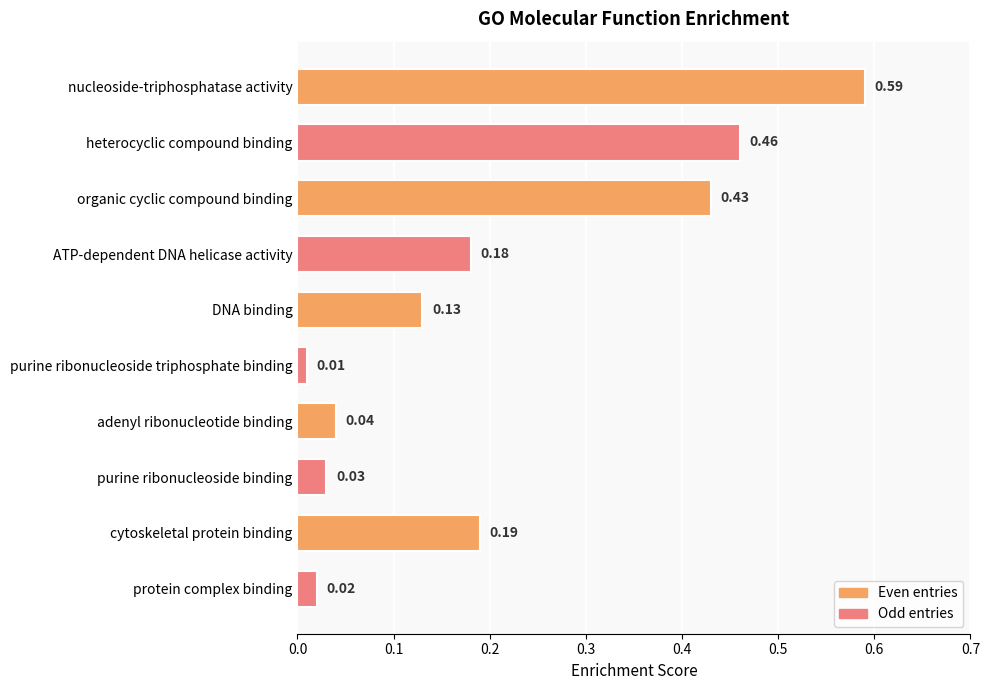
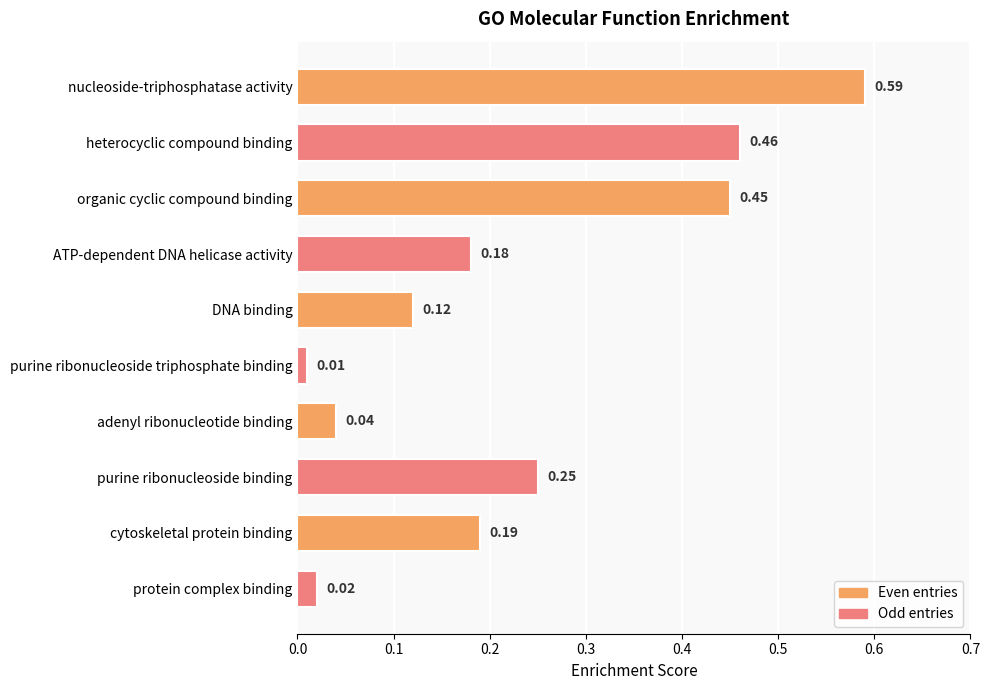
organic cyclic compound binding: 0.43 -> 0.45
DNA binding: 0.13 -> 0.12
purine ribonucleoside binding: 0.03 -> 0.25
